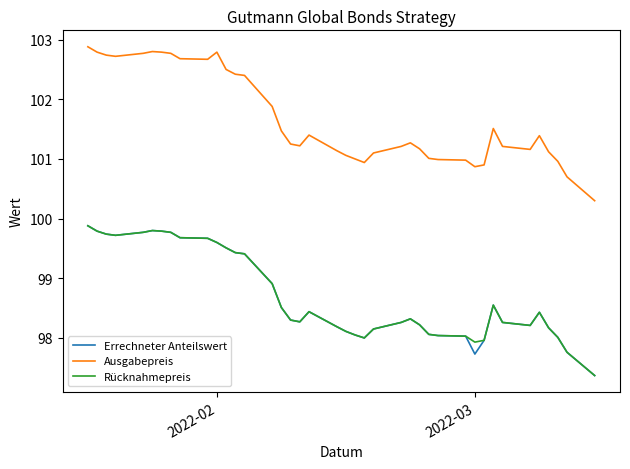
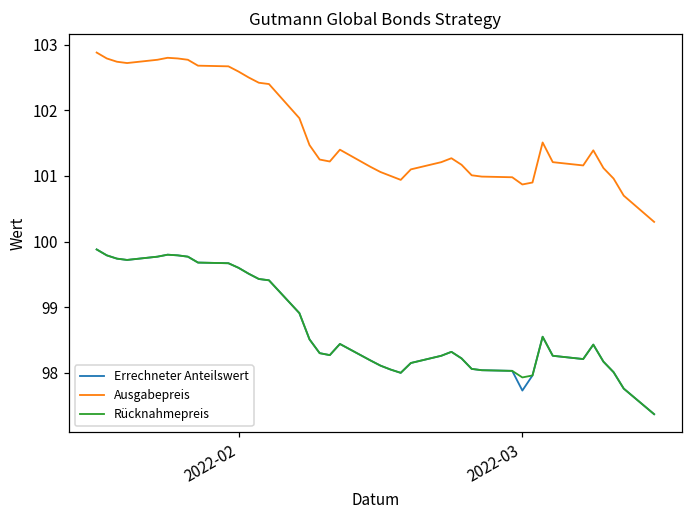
Ausgabepreis, 2022-02: 102.8 -> 102.6
